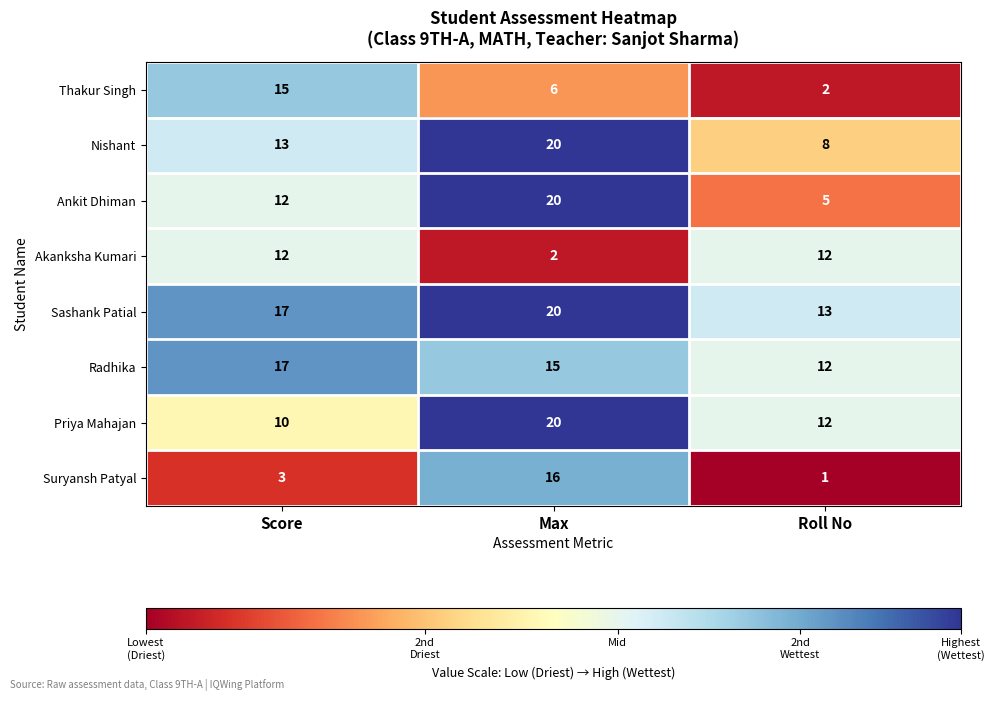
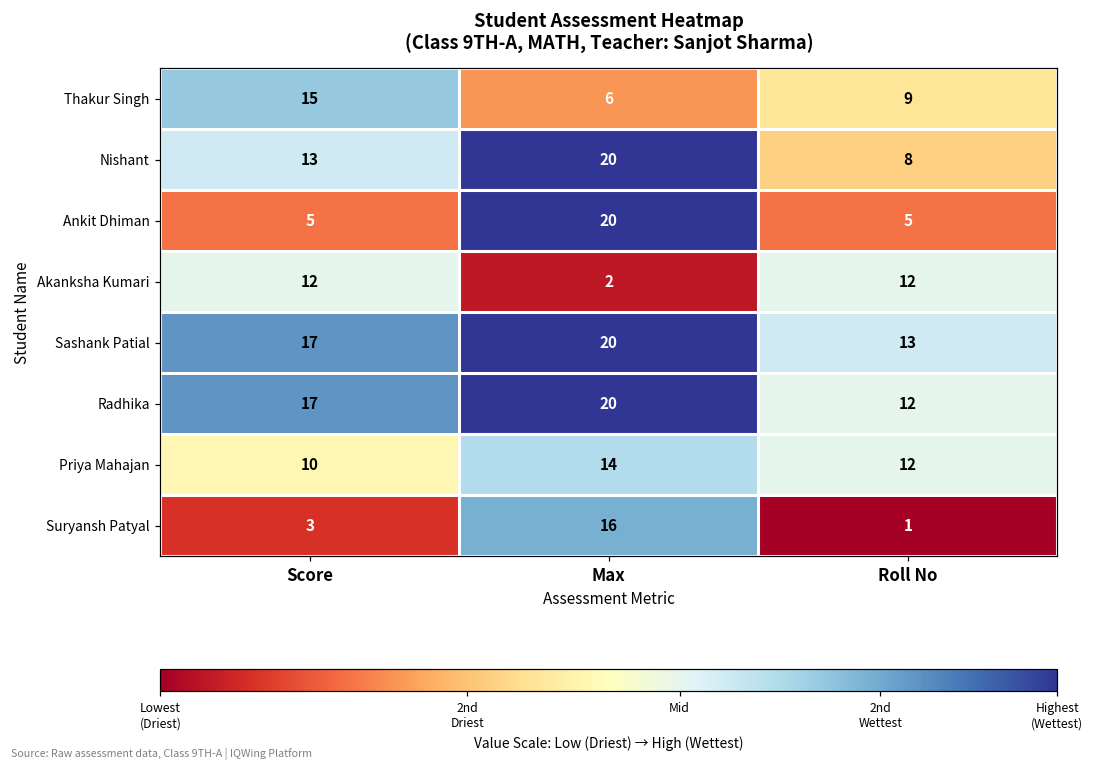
Thakur Singh, Roll No: 2 -> 9
Ankit Dhiman, Score: 12 -> 5
Radhika, Max: 15 -> 20
Priya Mahajan, Max: 20 -> 14
